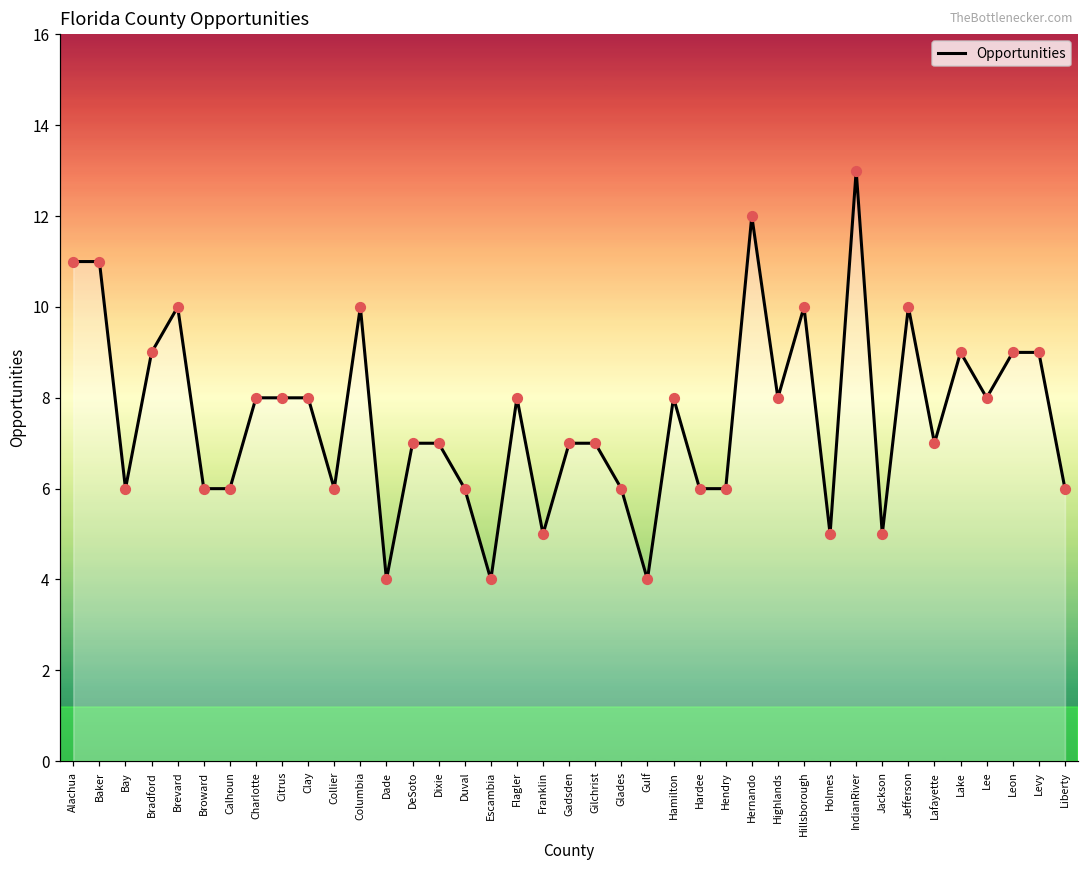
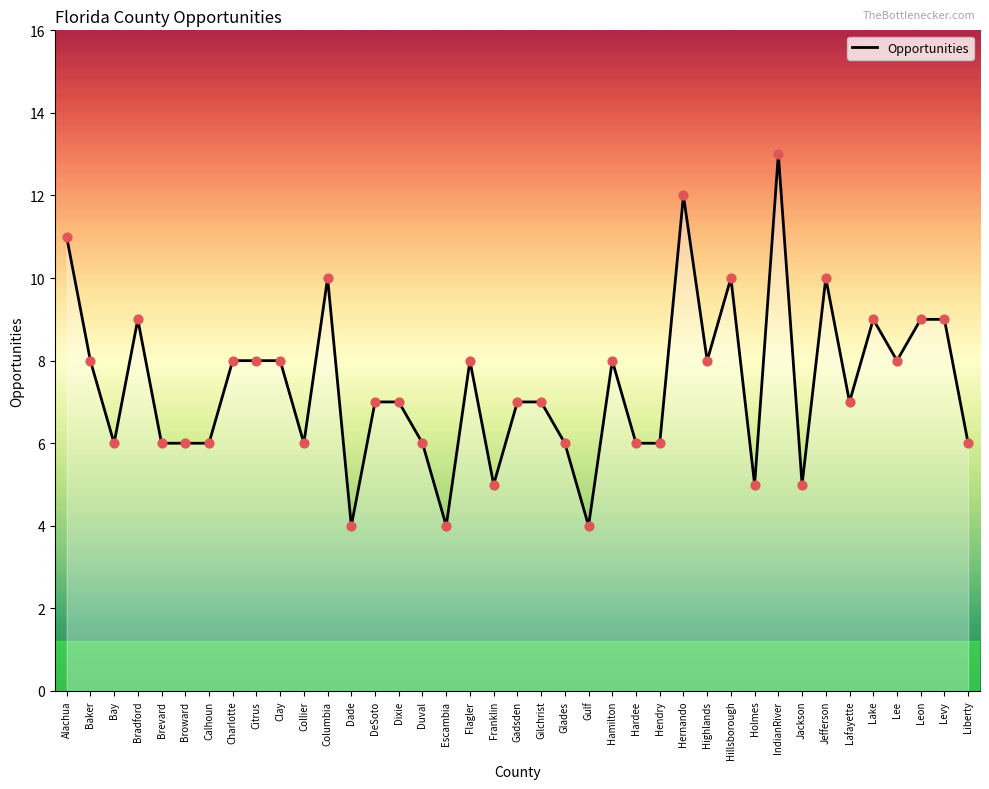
Baker: 11 -> 8
Brevard: 10 -> 6
